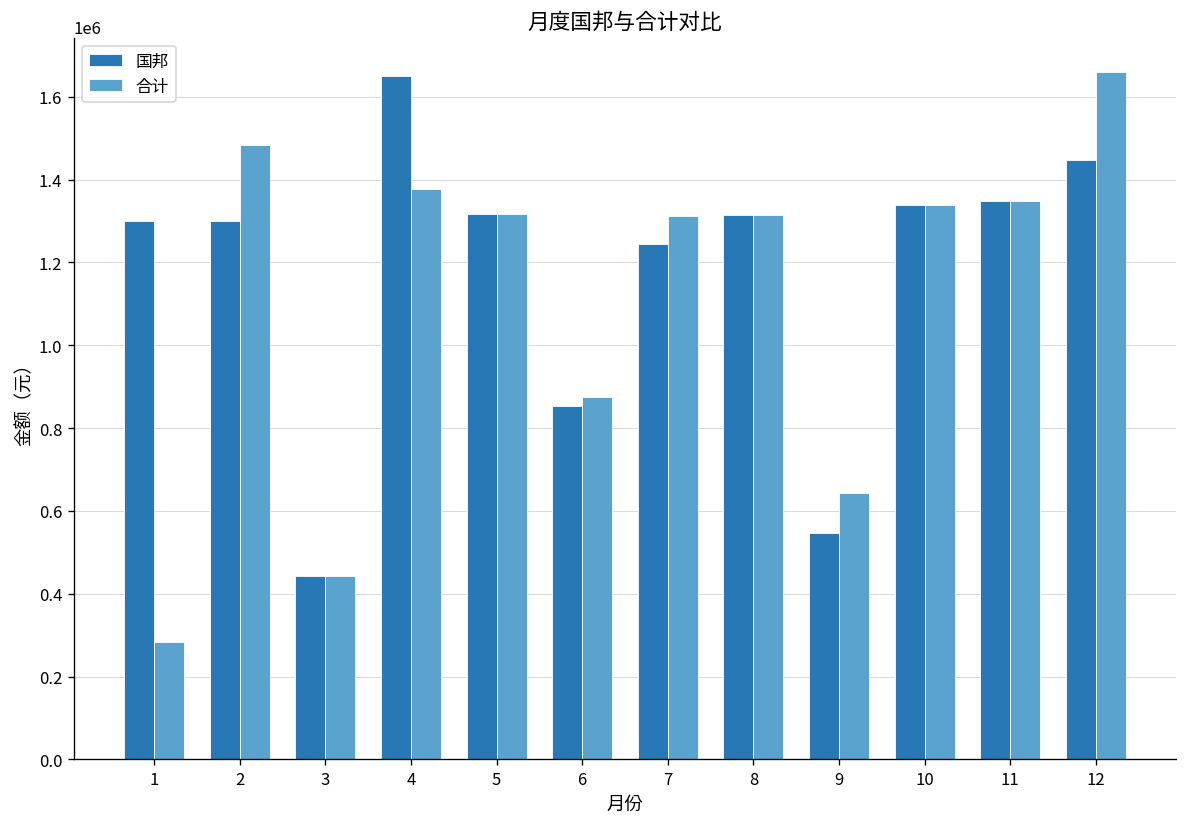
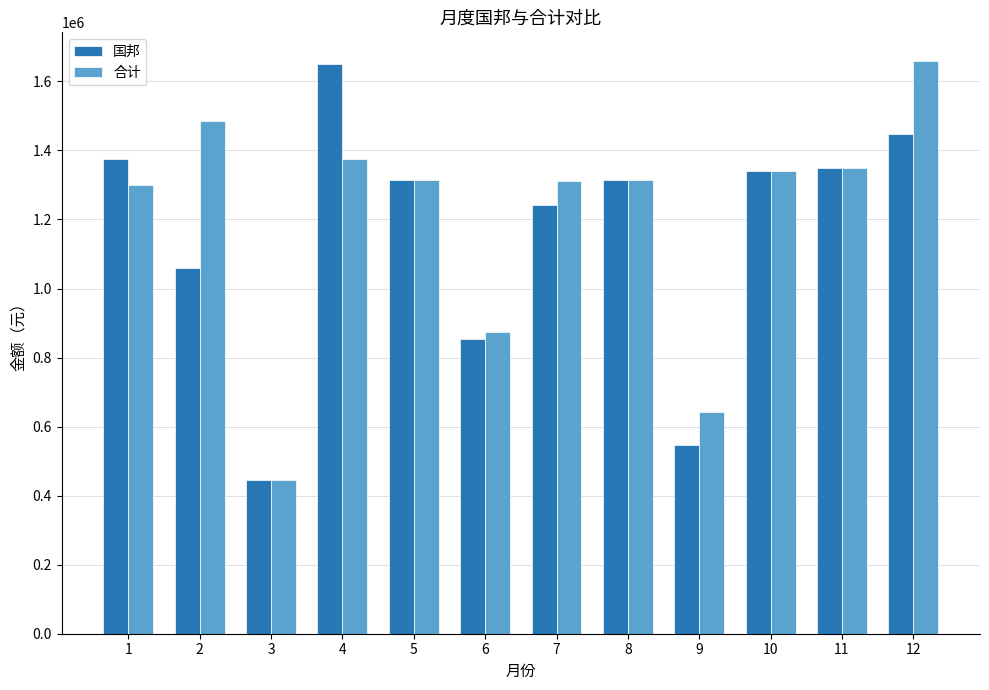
国邦, 1: 1300000 -> 1370000
合计, 1: 280000 -> 1300000
国邦, 2: 1300000 -> 1060000
